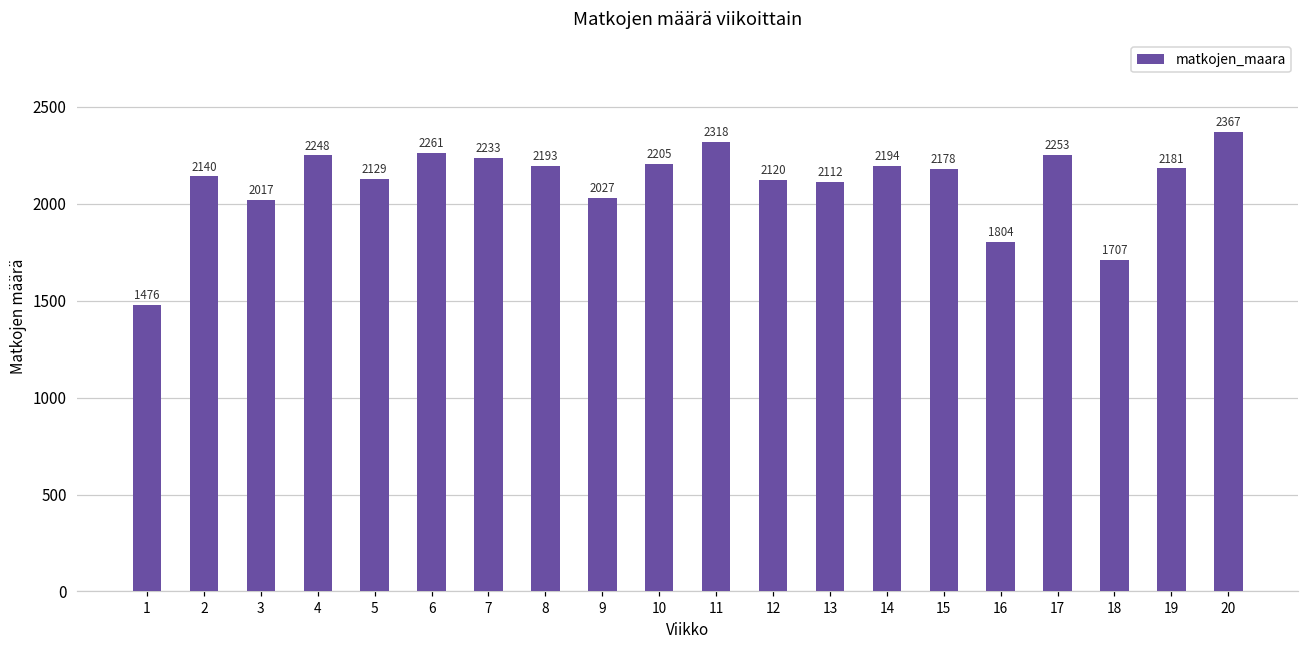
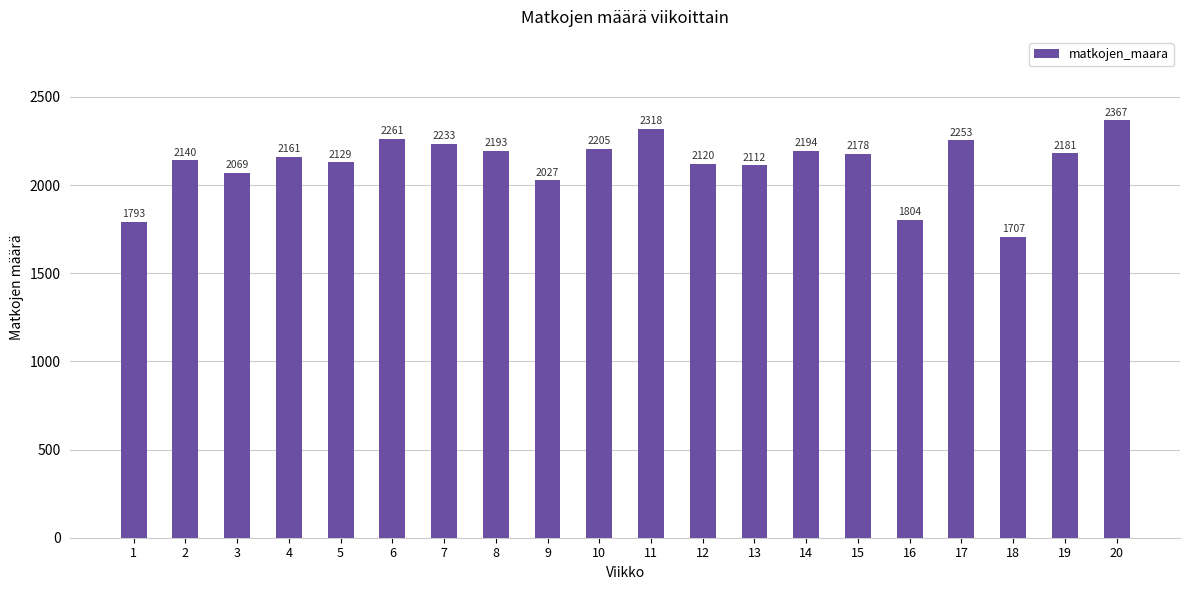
1: 1476 -> 1793
3: 2017 -> 2069
4: 2248 -> 2161
